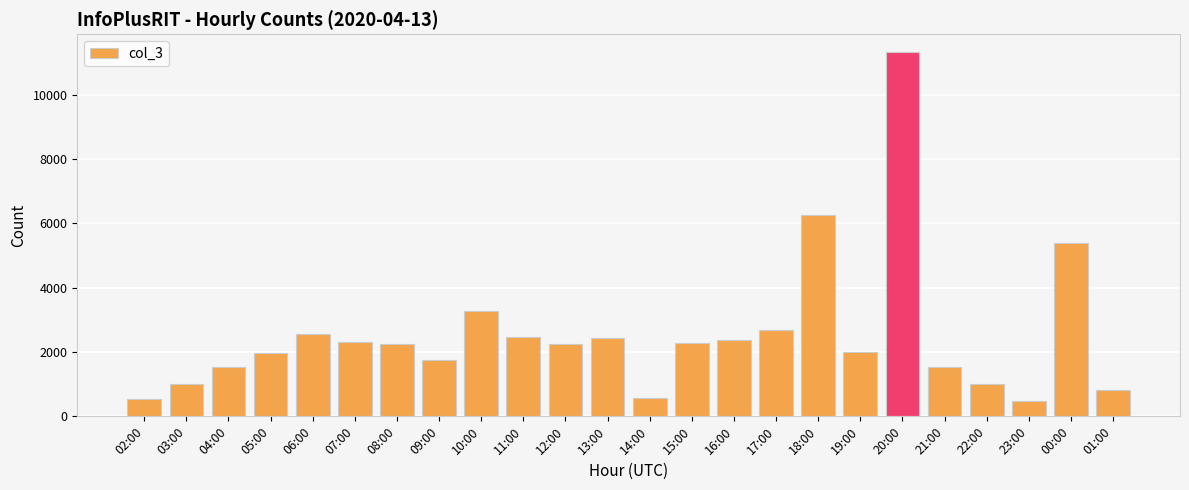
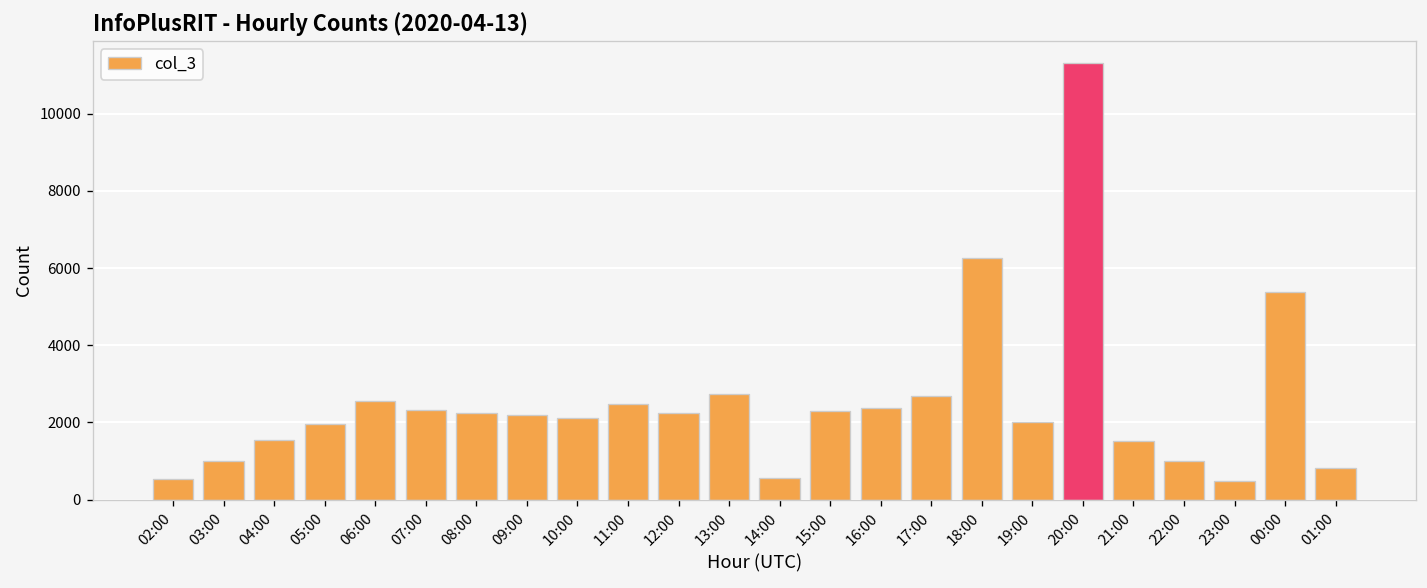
09:00: 1700 -> 2200
10:00: 3300 -> 2100
13:00: 2400 -> 2700
